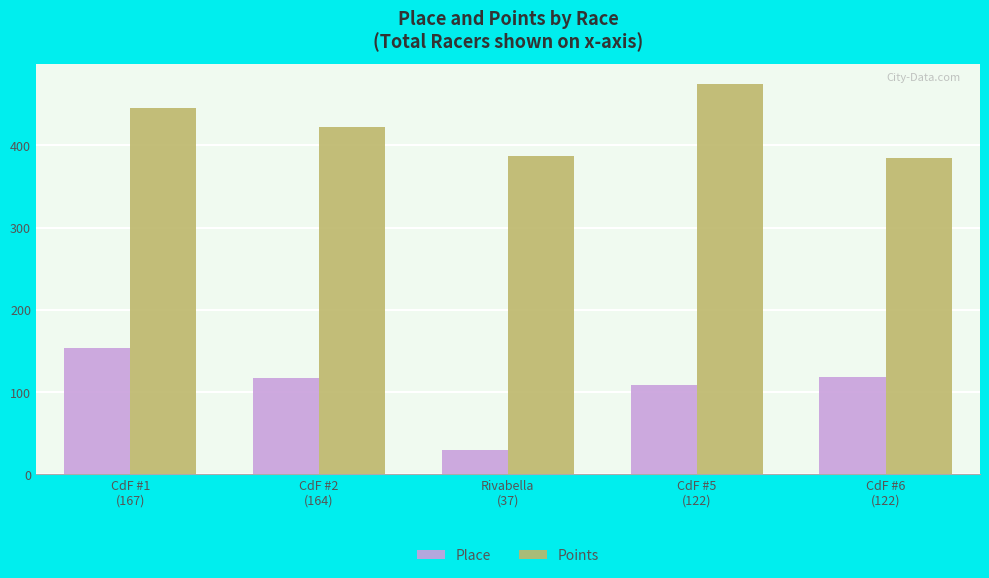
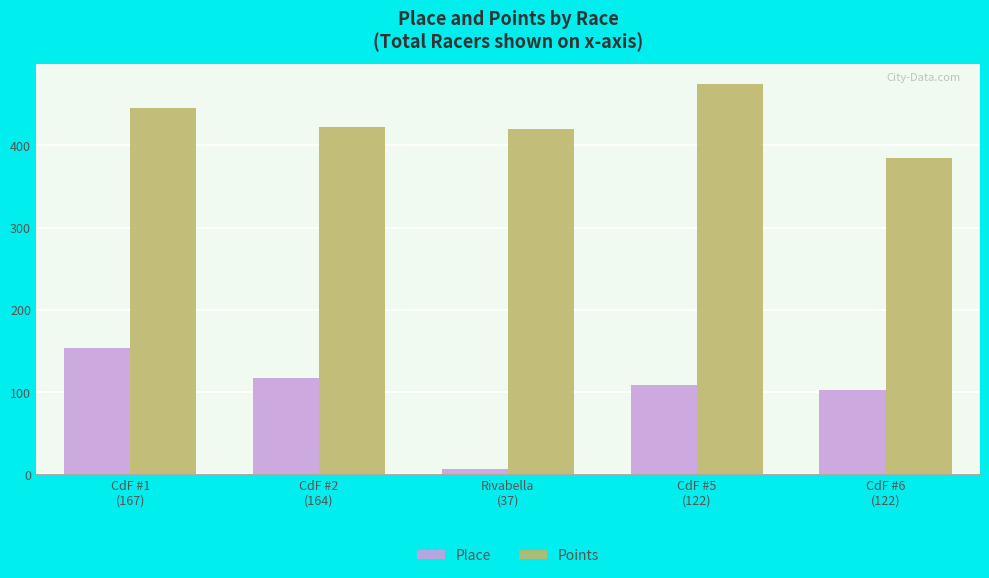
Place, Rivabella (37): 30 -> 10
Points, Rivabella (37): 390 -> 420
Place, CdF #6 (122): 120 -> 100
